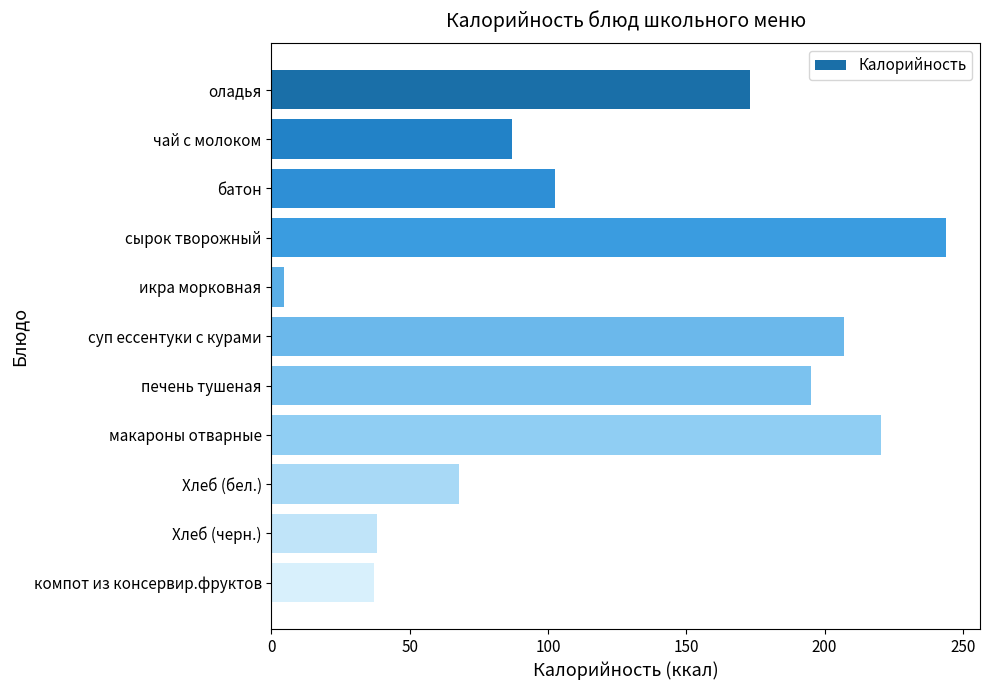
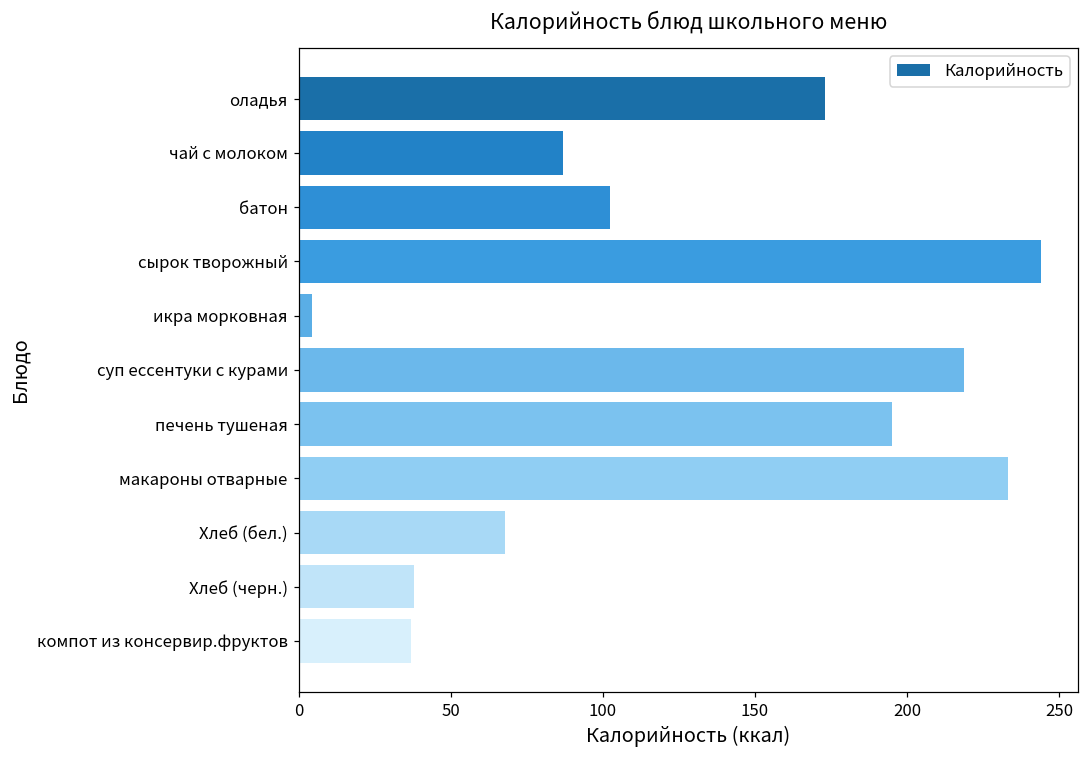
суп ессентуки с курами: 207 -> 219
макароны отварные: 221 -> 233
